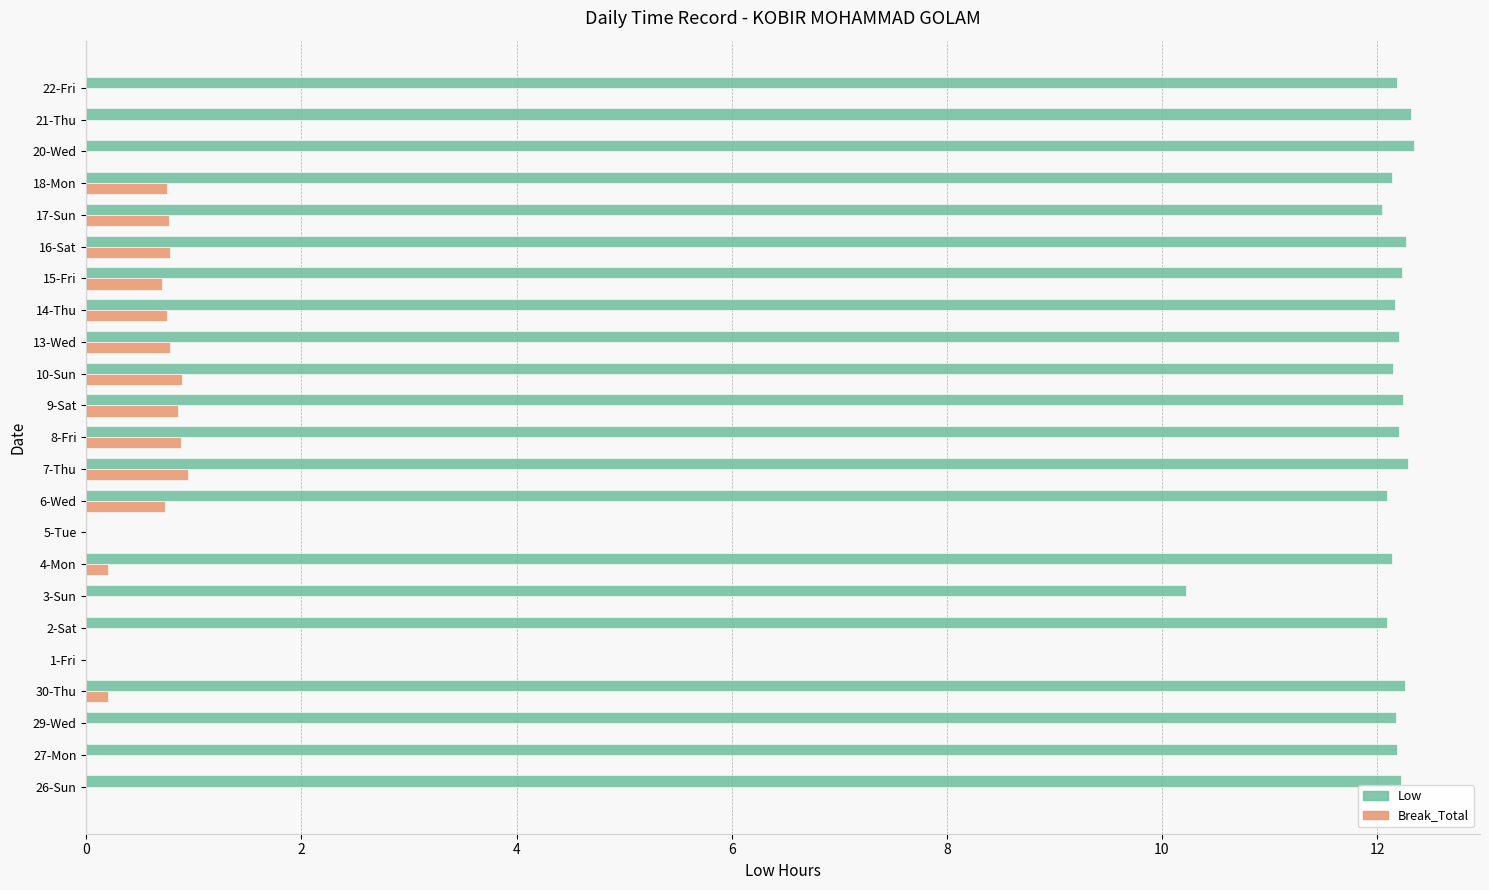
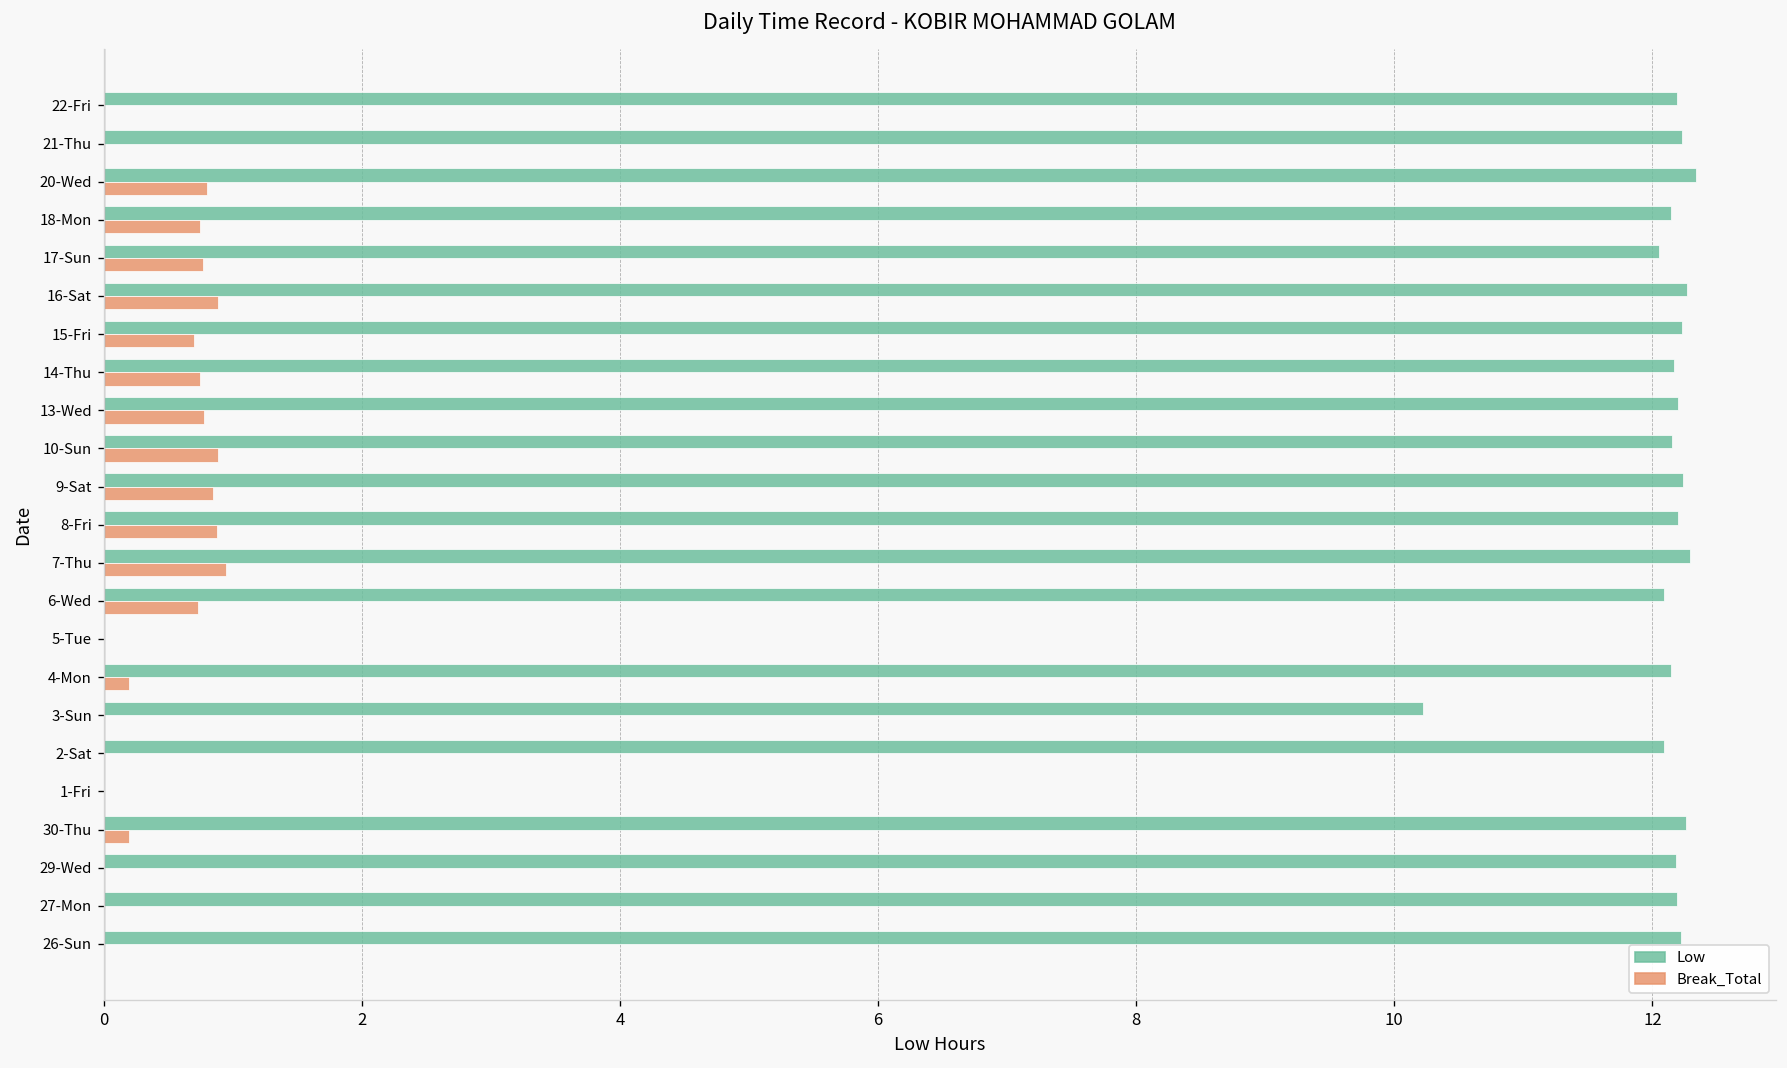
Low, 21-Thu: 12.32 -> 12.23
Break_Total, 20-Wed: 0.0 -> 0.8
Break_Total, 16-Sat: 0.78 -> 0.89
